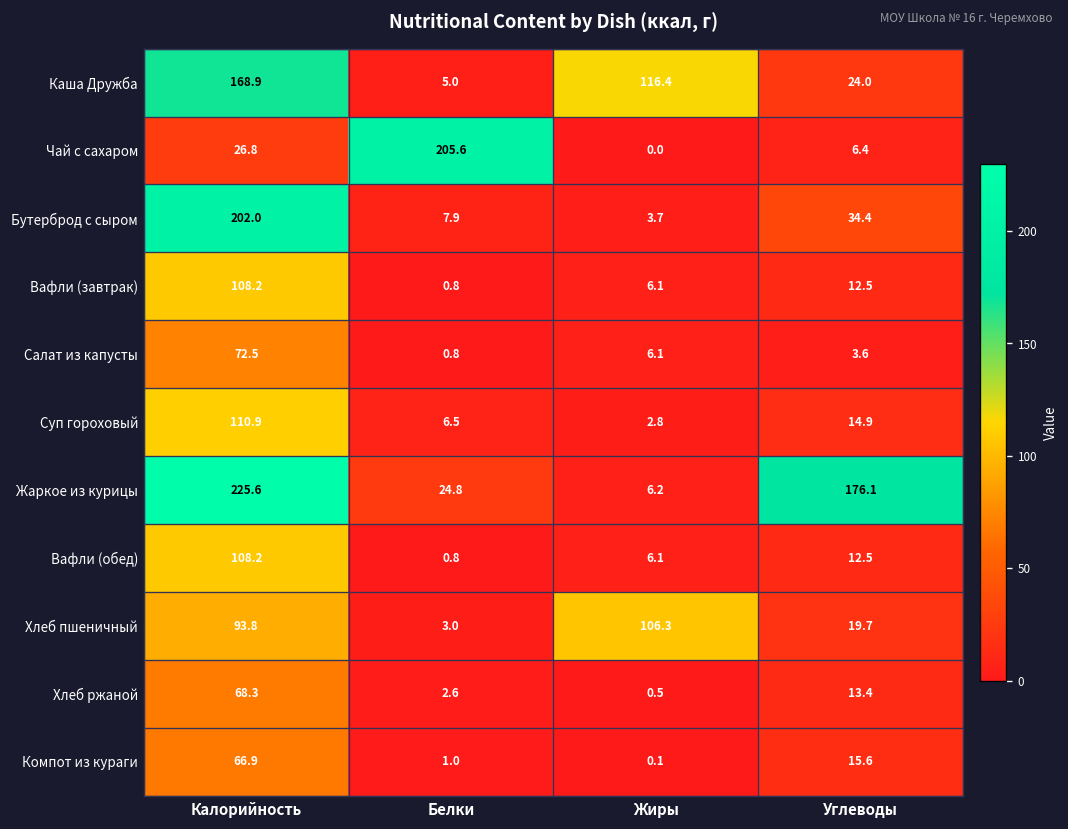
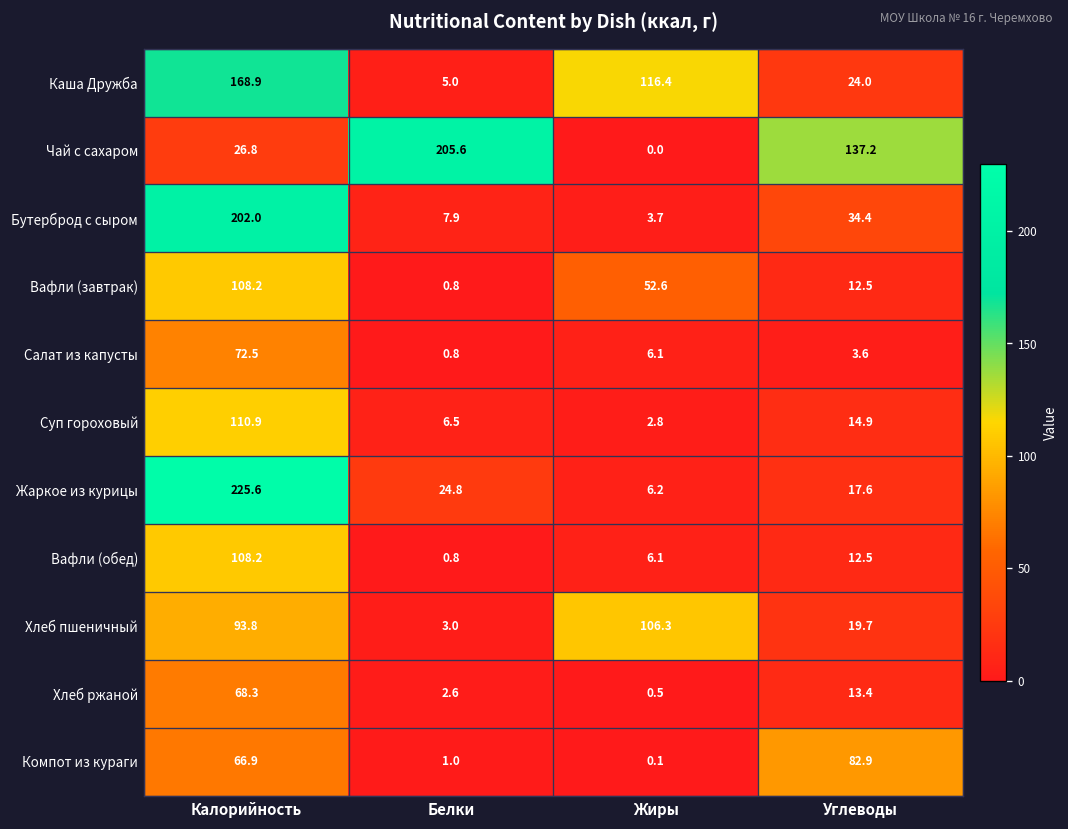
Чай с сахаром, Углеводы: 6.4 -> 137.2
Вафли (завтрак), Жиры: 6.1 -> 52.6
Жаркое из курицы, Углеводы: 176.1 -> 17.6
Компот из кураги, Углеводы: 15.6 -> 82.9
